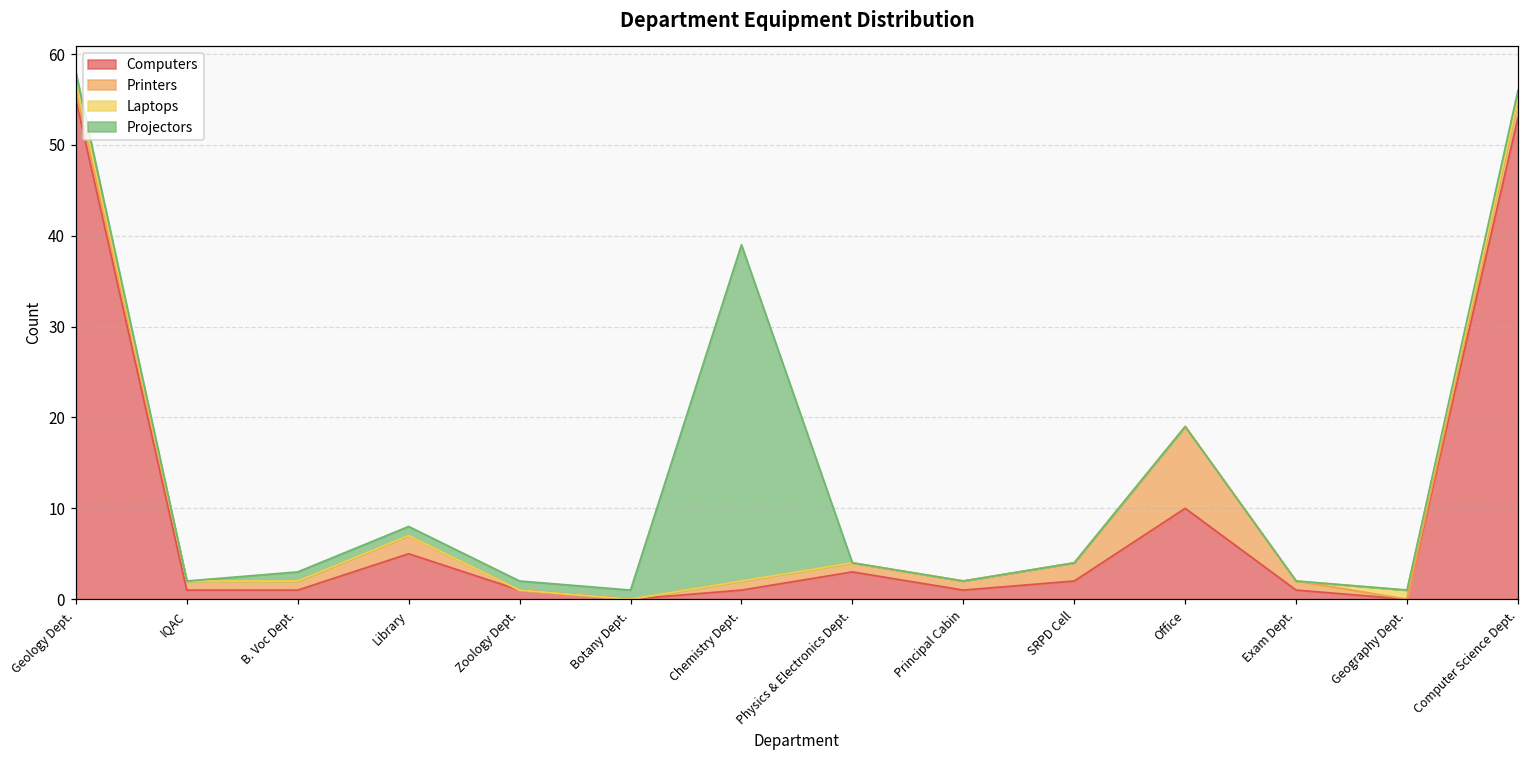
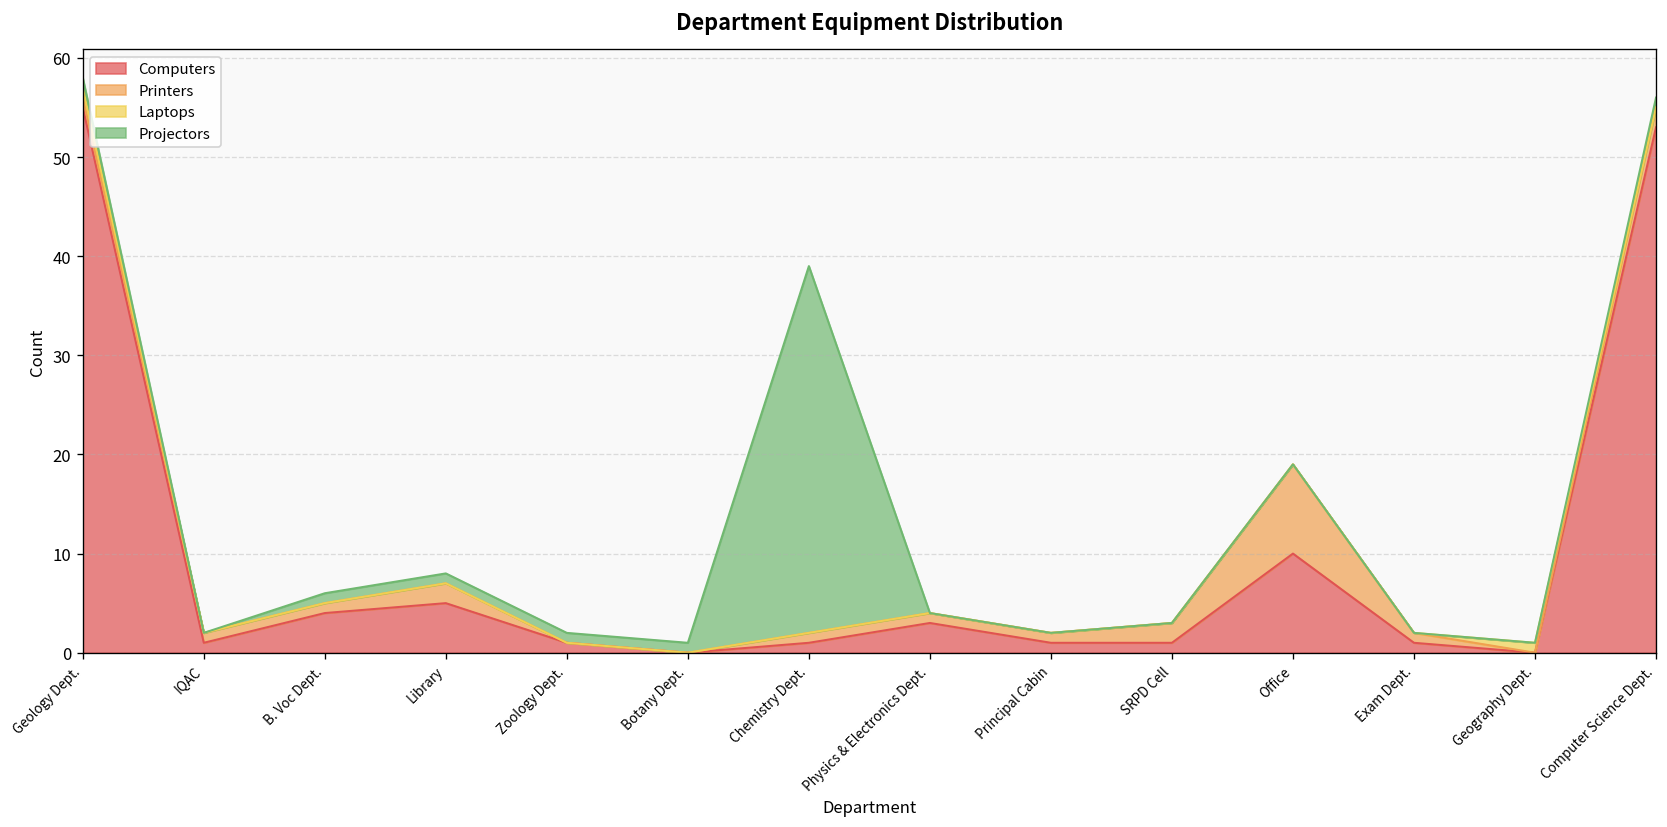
Computers, B. Voc Dept.: 1 -> 4
Computers, SRPD Cell: 2 -> 1
